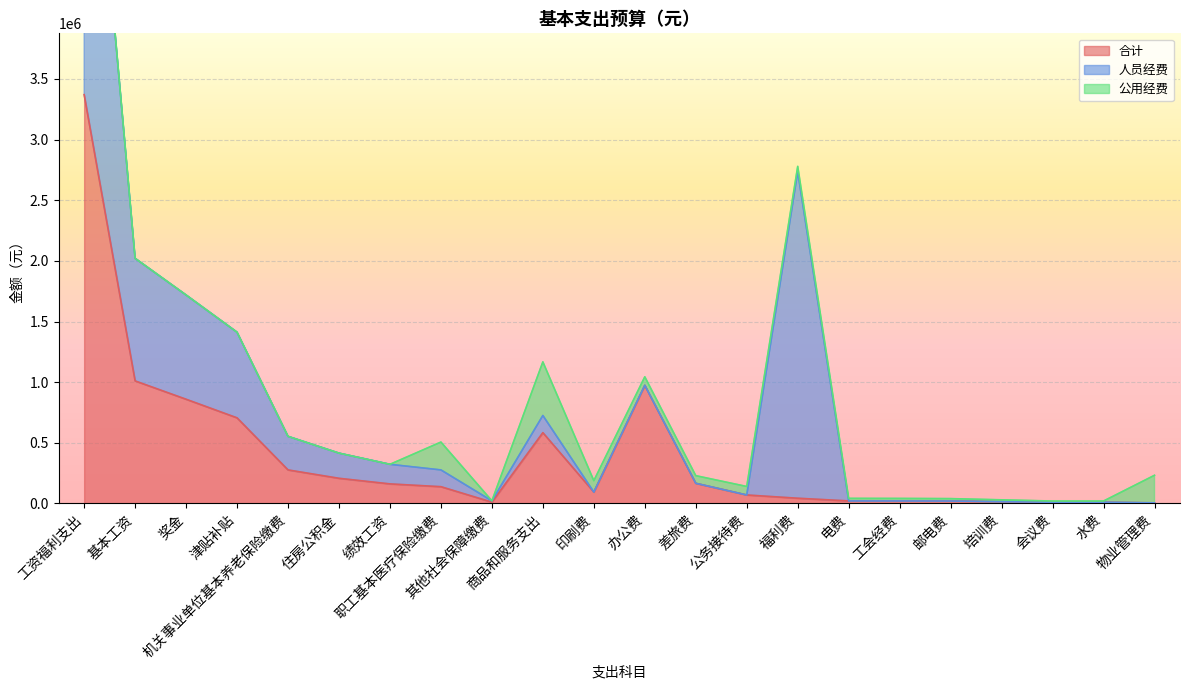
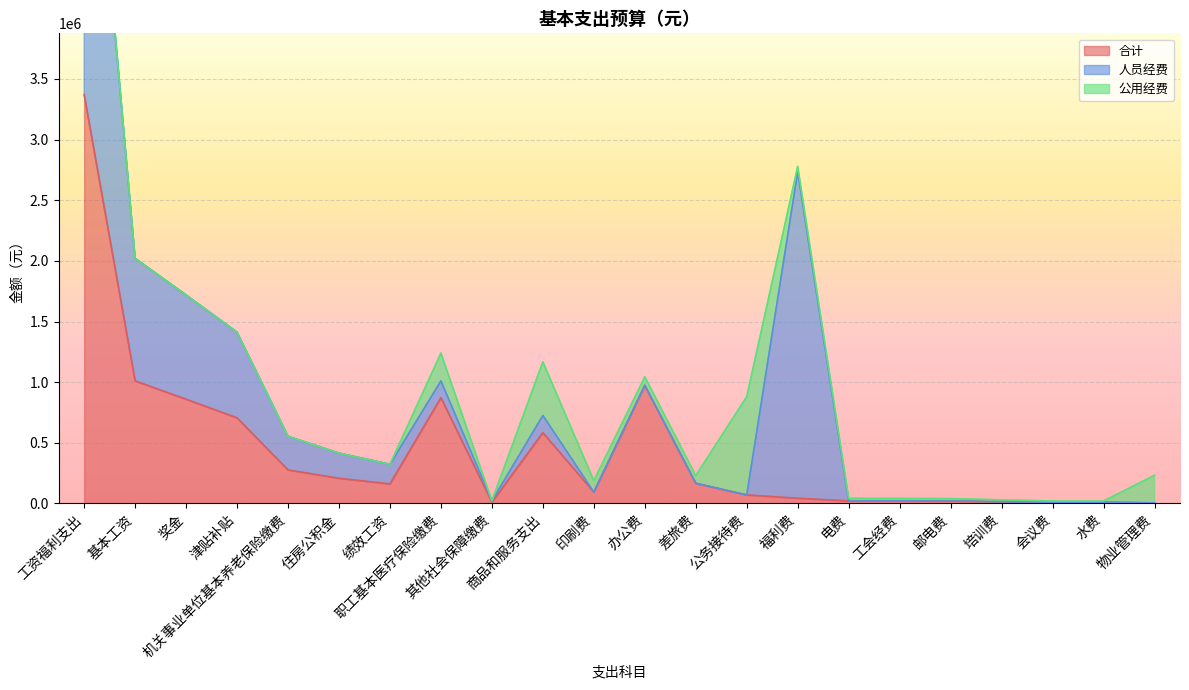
合计, 职工基本医疗保险缴费: 140000 -> 870000
公用经费, 公务接待费: 70000 -> 810000
